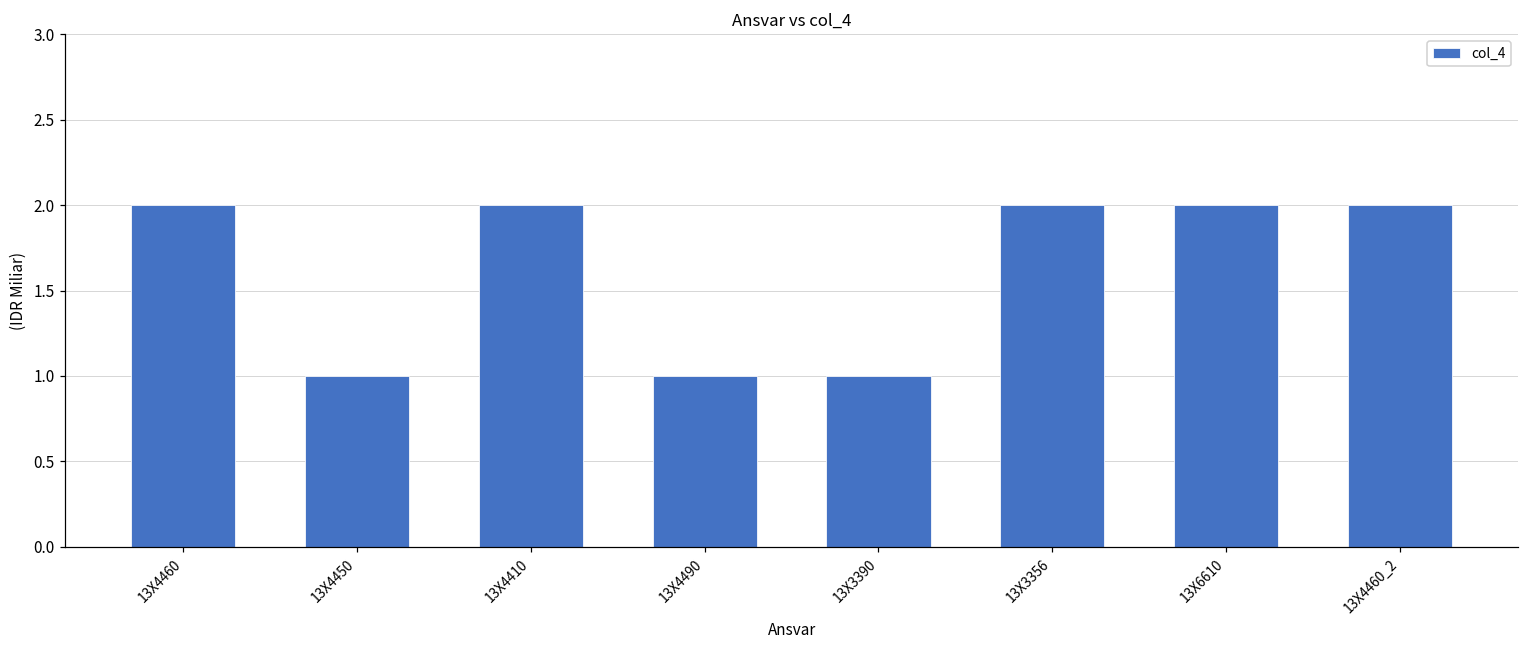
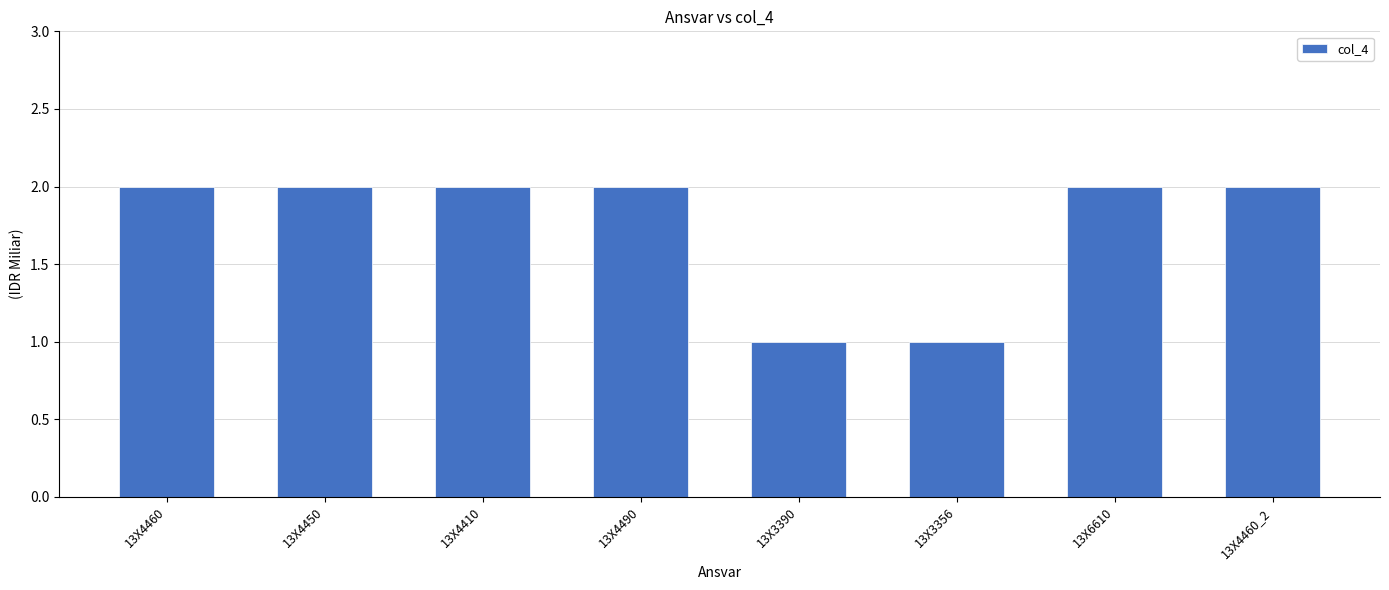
13X4450: 1 -> 2
13X4490: 1 -> 2
13X3356: 2 -> 1
